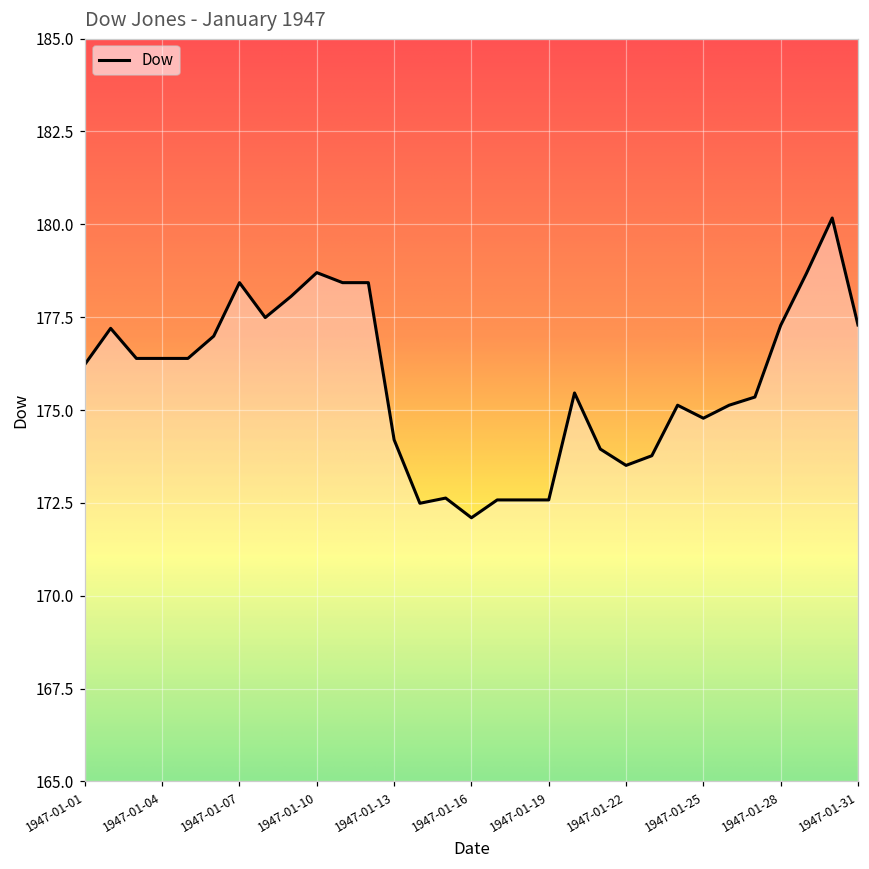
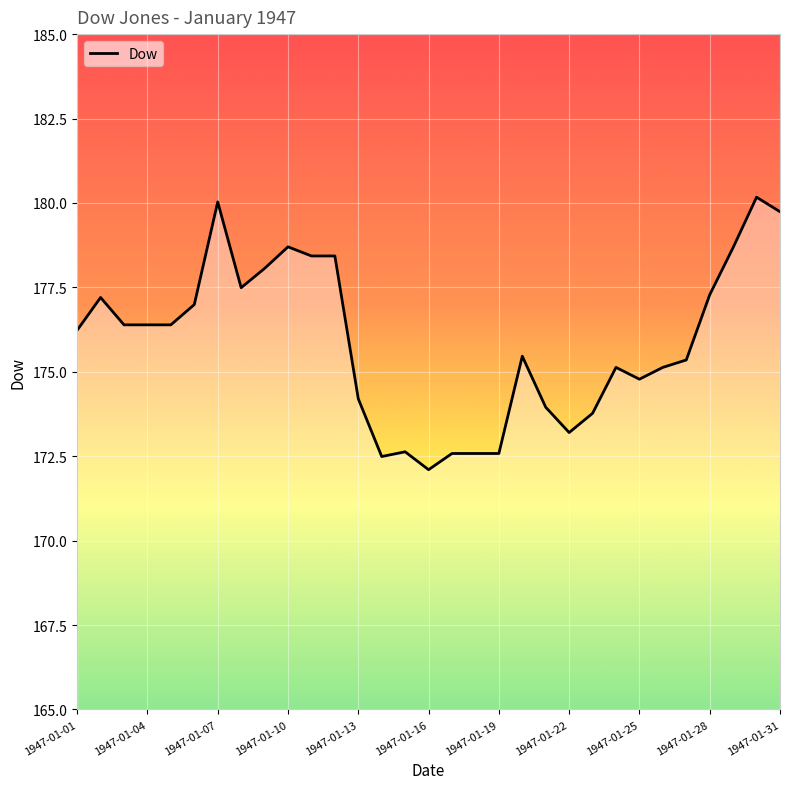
1947-01-07: 178.4 -> 180.0
1947-01-22: 173.5 -> 173.2
1947-01-31: 177.3 -> 179.7
